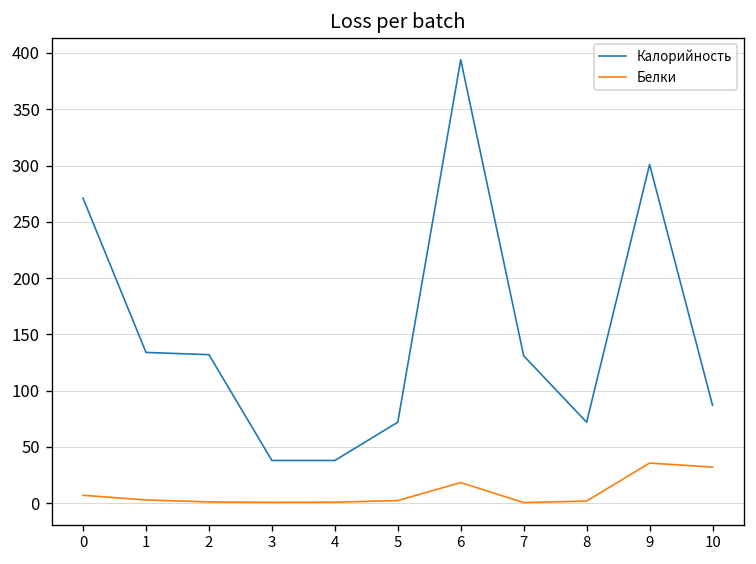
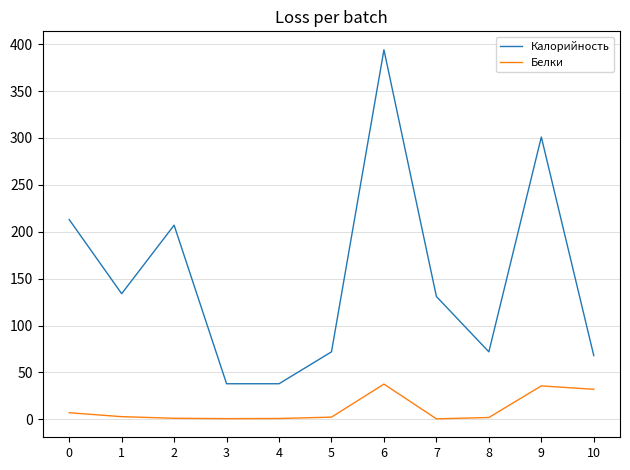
Калорийность, 0: 270 -> 210
Калорийность, 2: 130 -> 210
Белки, 6: 20 -> 40
Калорийность, 10: 90 -> 70
